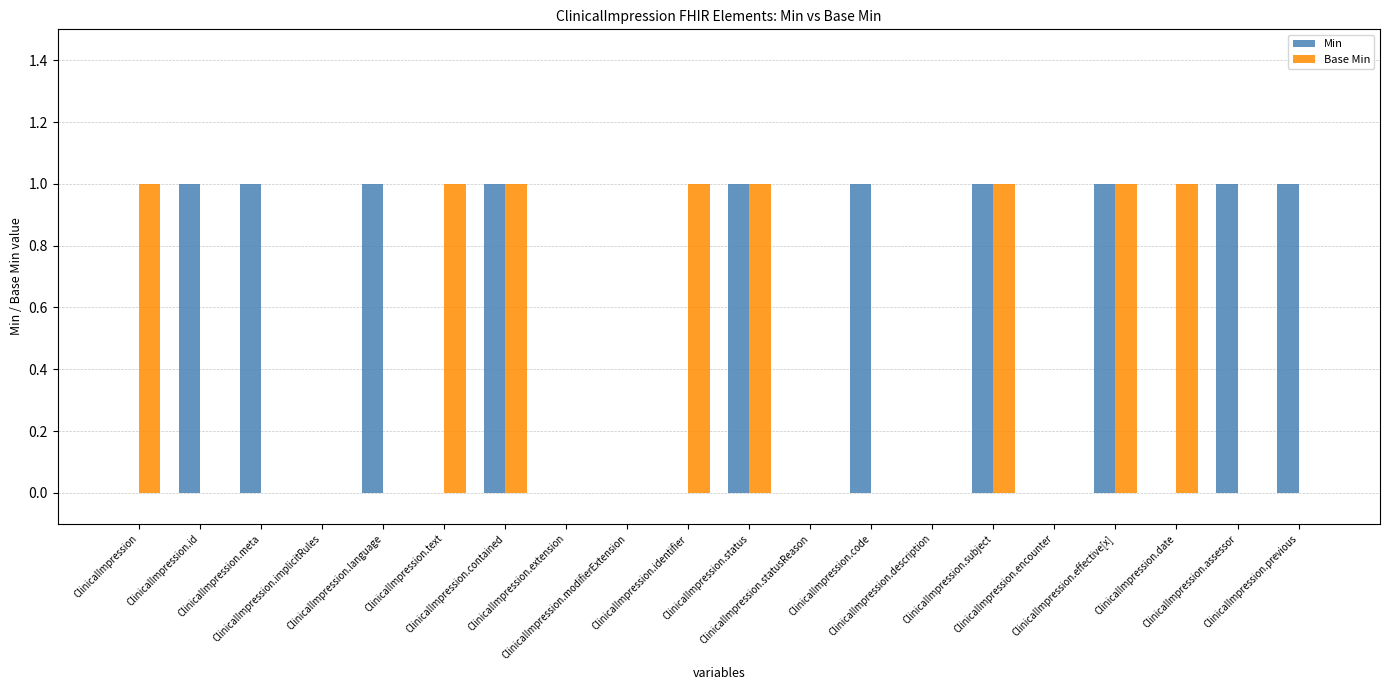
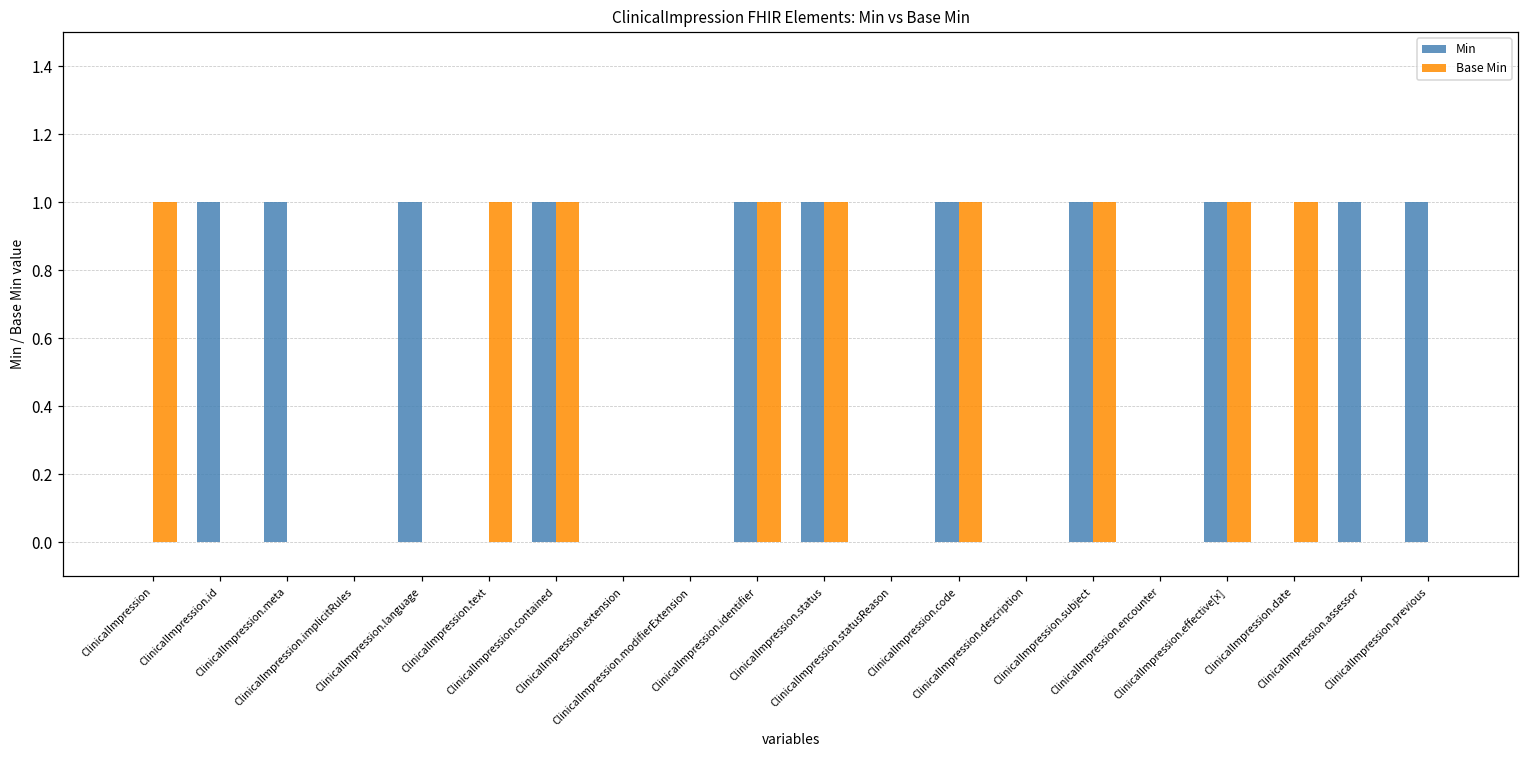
Min, ClinicalImpression.identifier: 0 -> 1
Base Min, ClinicalImpression.code: 0 -> 1
